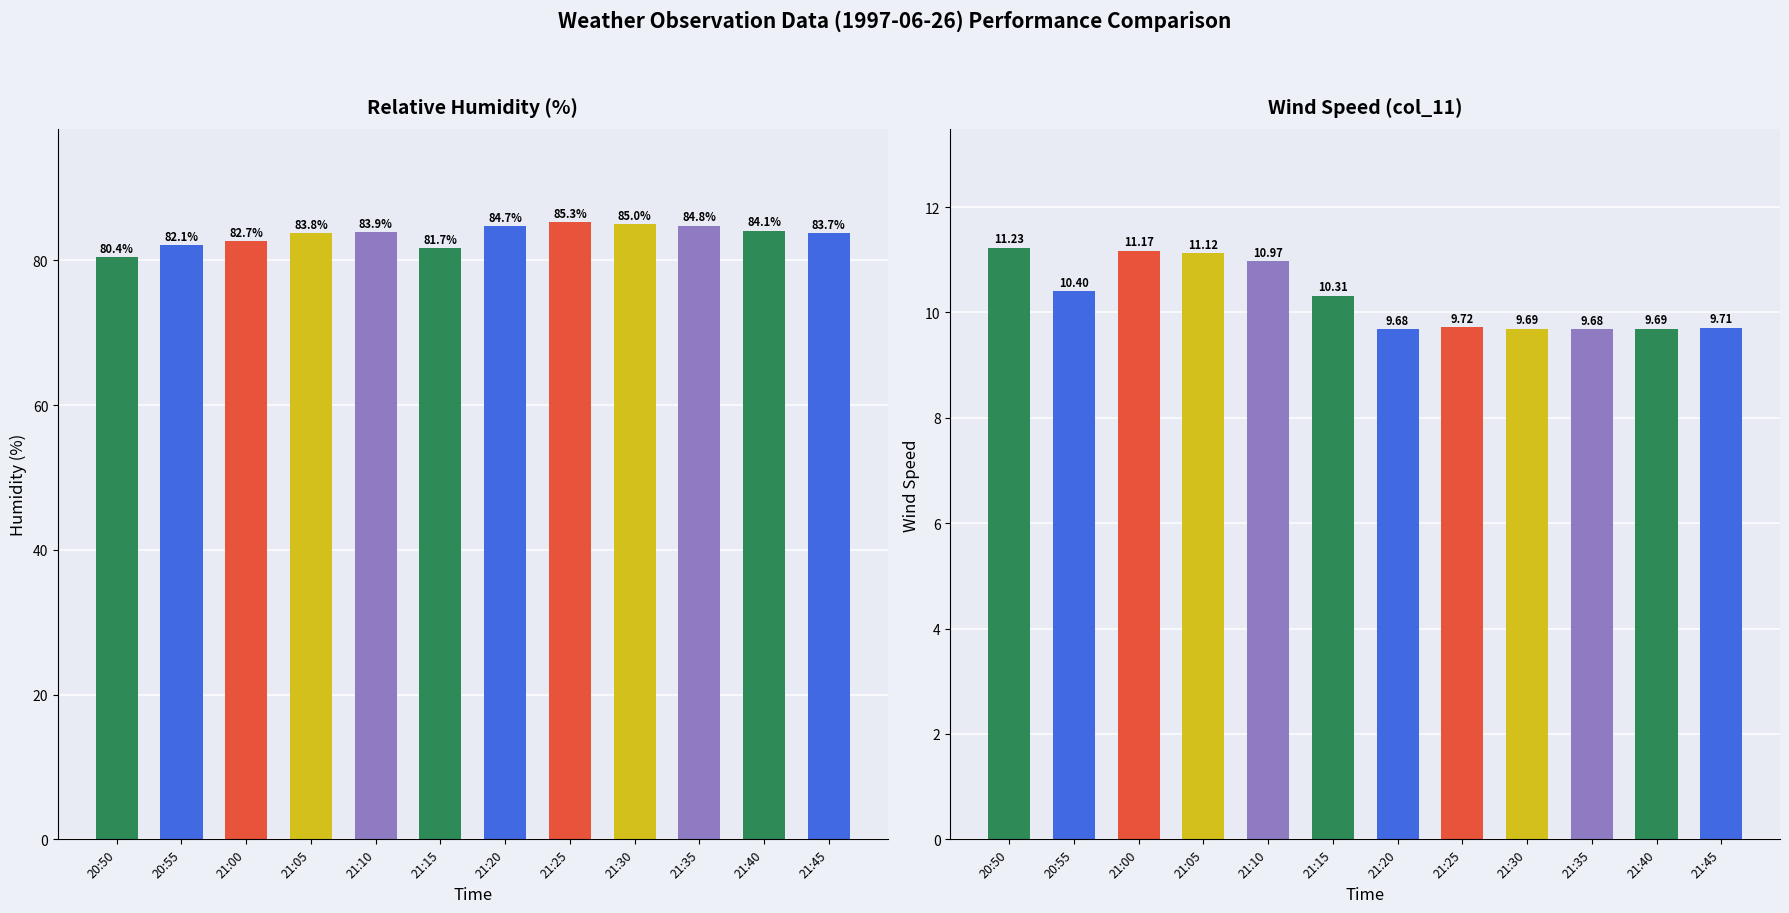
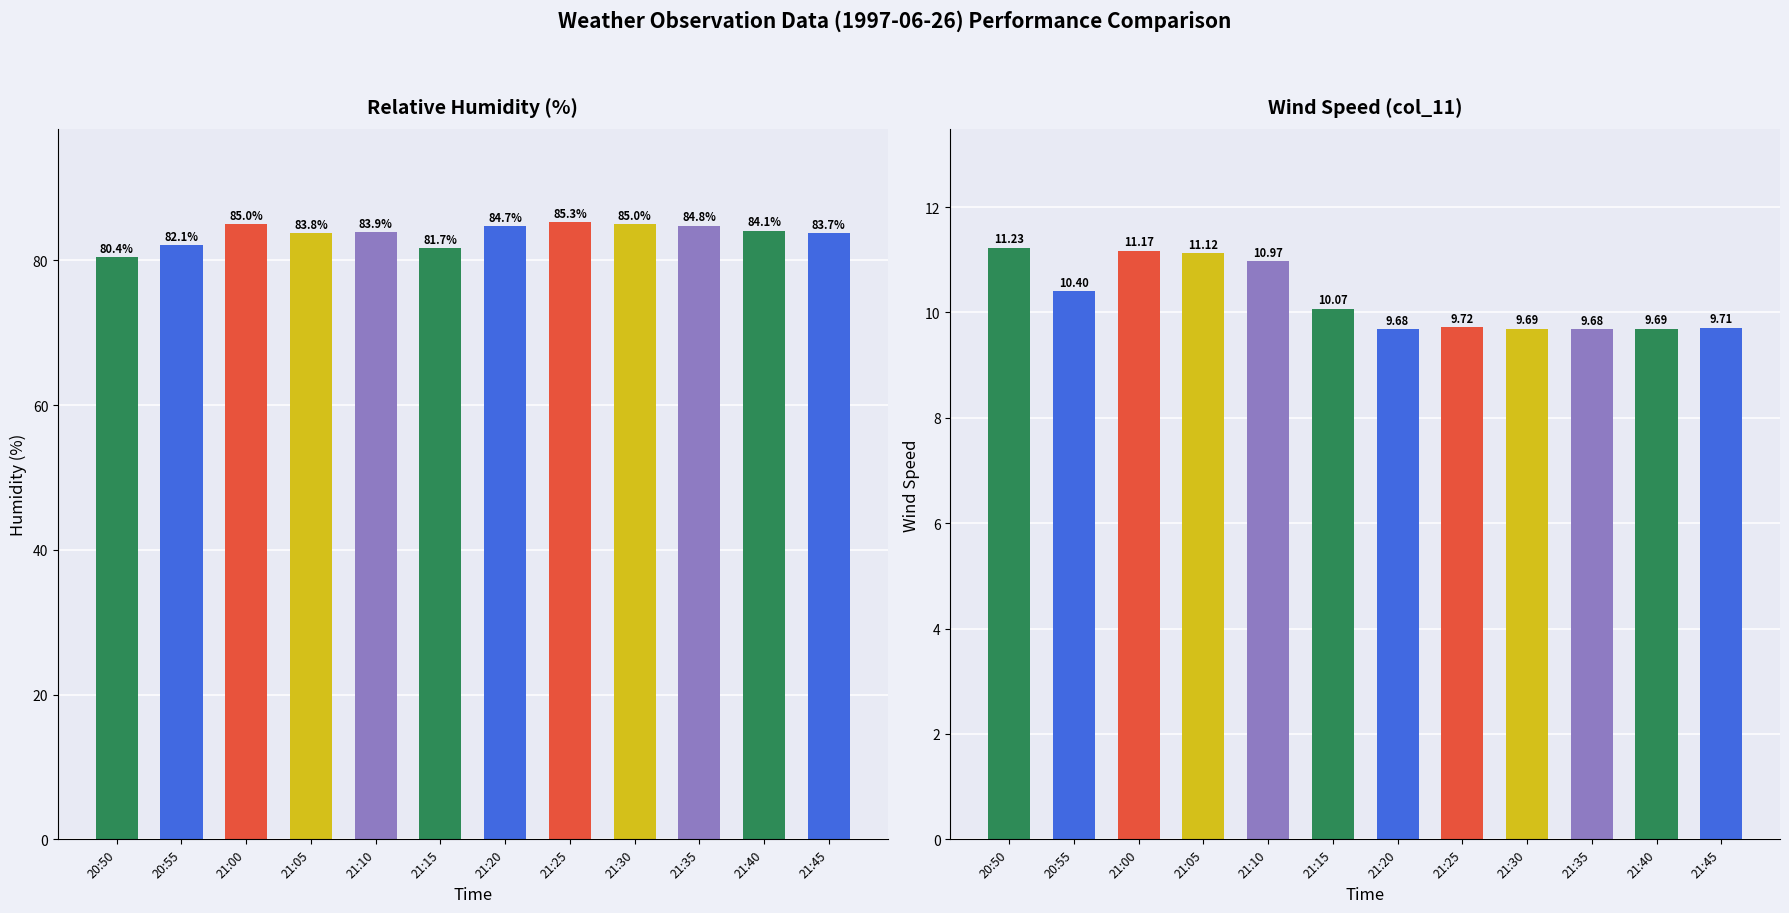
Relative Humidity (%), 21:00: 82.7% -> 85.0%
Wind Speed (col_11), 21:15: 10.31 -> 10.07
